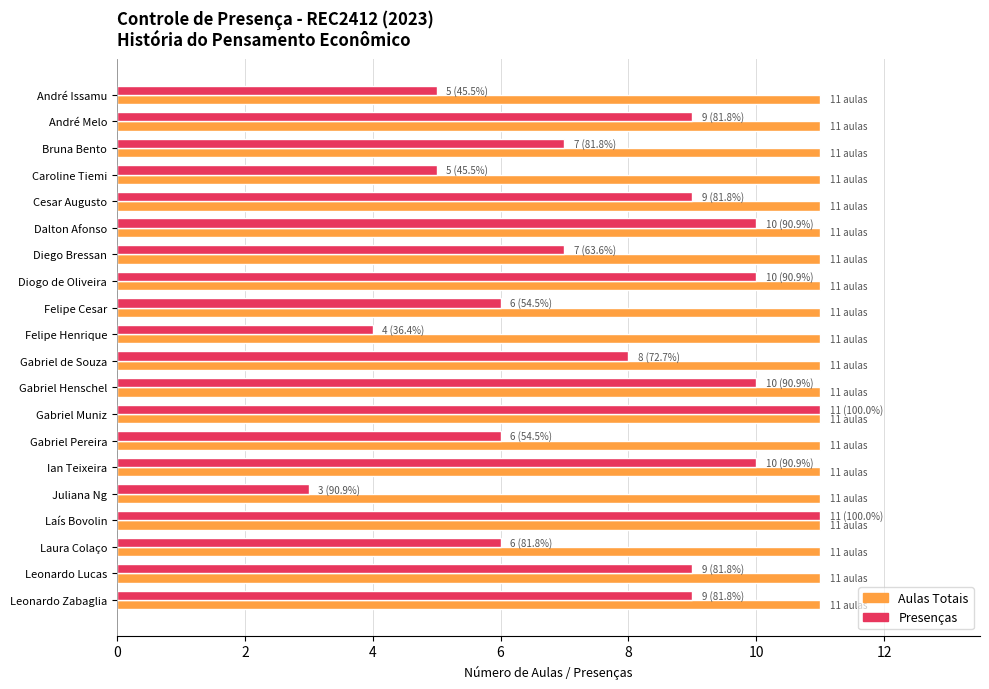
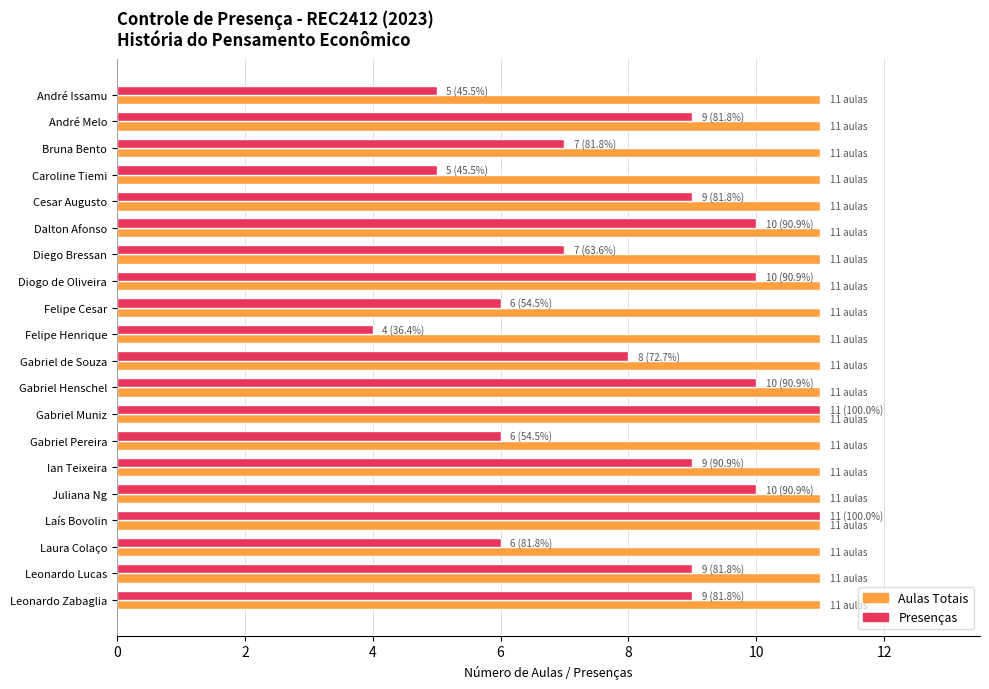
Presenças, Ian Teixeira: 10 -> 9
Presenças, Juliana Ng: 3 -> 10
